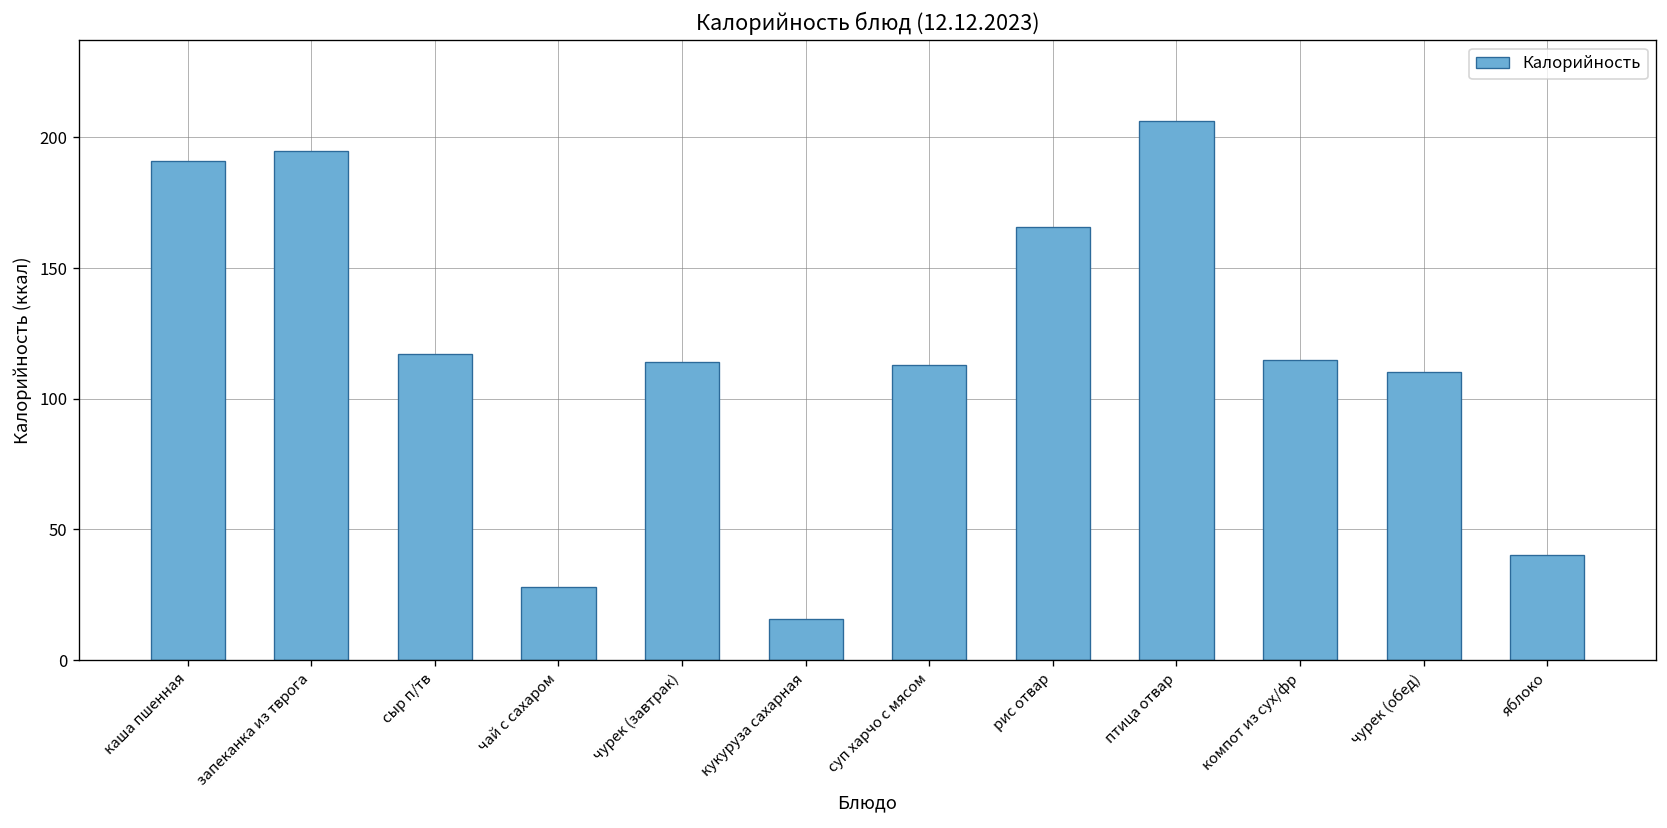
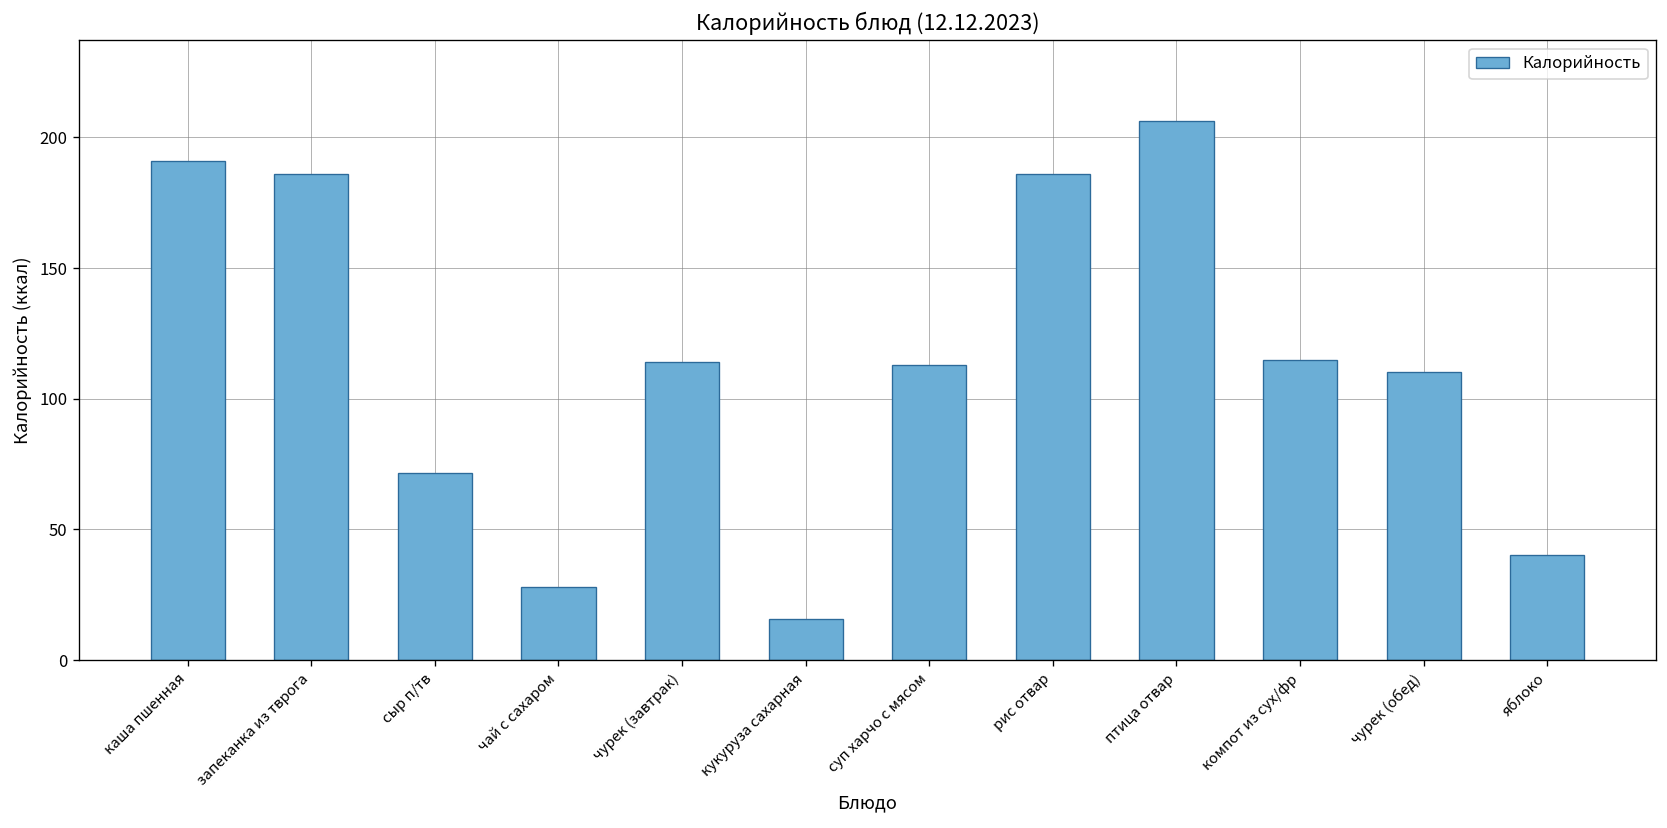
запеканка из тврога: 195 -> 186
сыр п/тв: 117 -> 72
рис отвар: 166 -> 186
